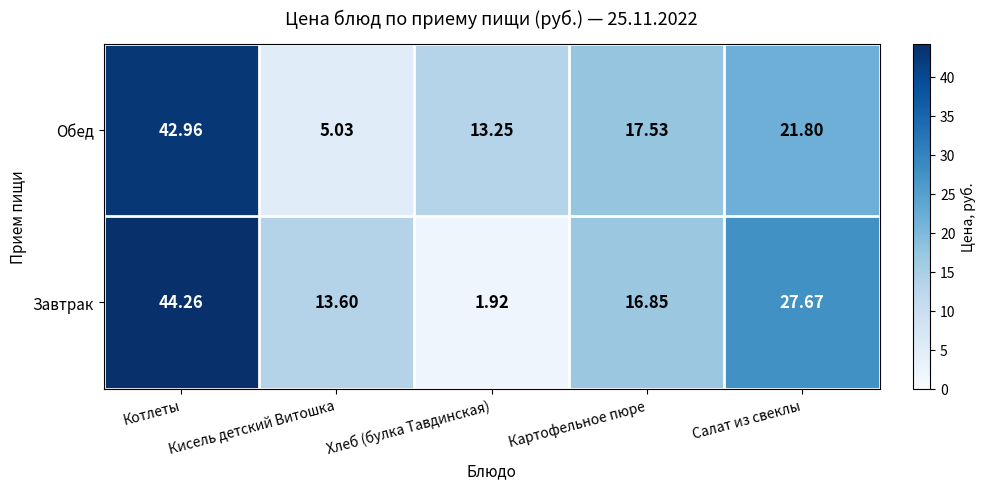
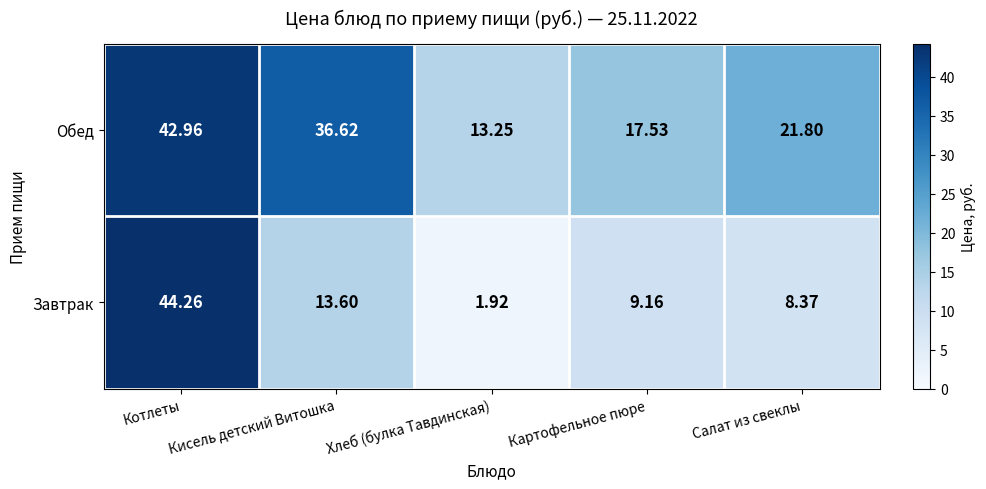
Обед, Кисель детский Витошка: 5.03 -> 36.62
Завтрак, Картофельное пюре: 16.85 -> 9.16
Завтрак, Салат из свеклы: 27.67 -> 8.37
